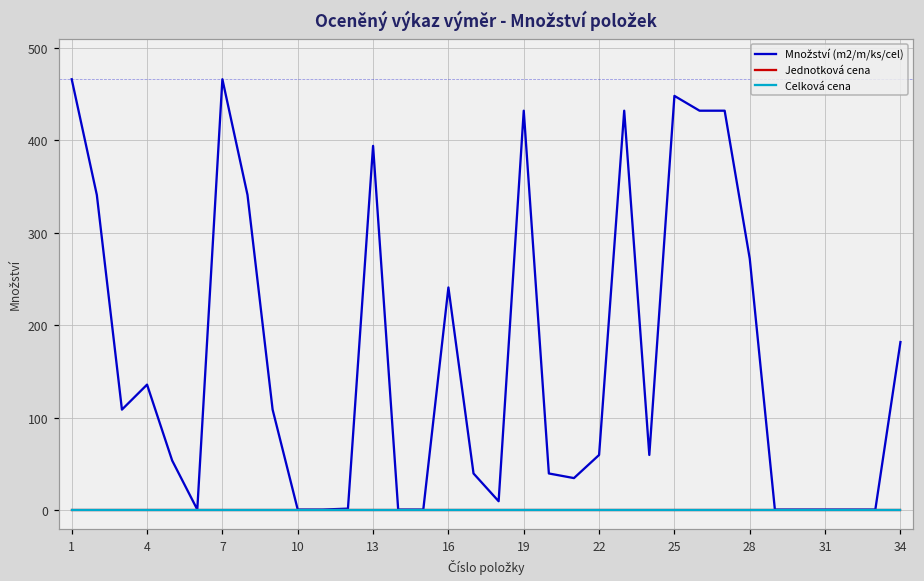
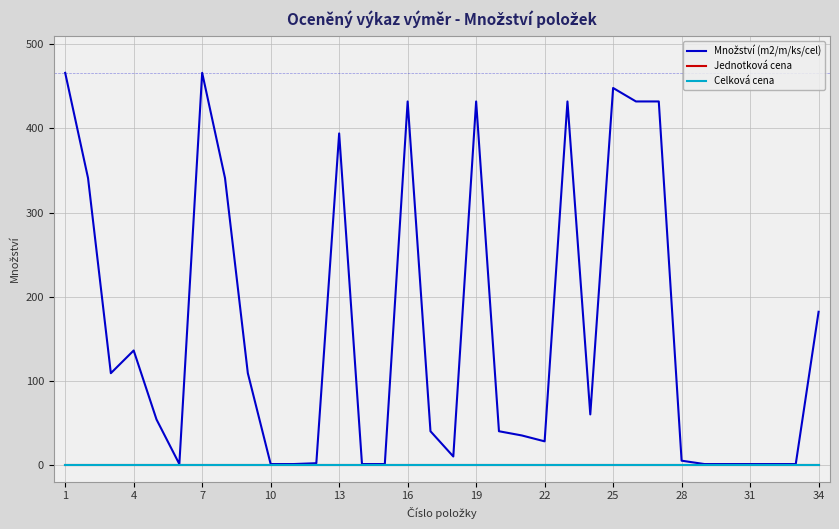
Množství (m2/m/ks/cel), 16: 240 -> 430
Množství (m2/m/ks/cel), 22: 60 -> 30
Množství (m2/m/ks/cel), 28: 270 -> 10
